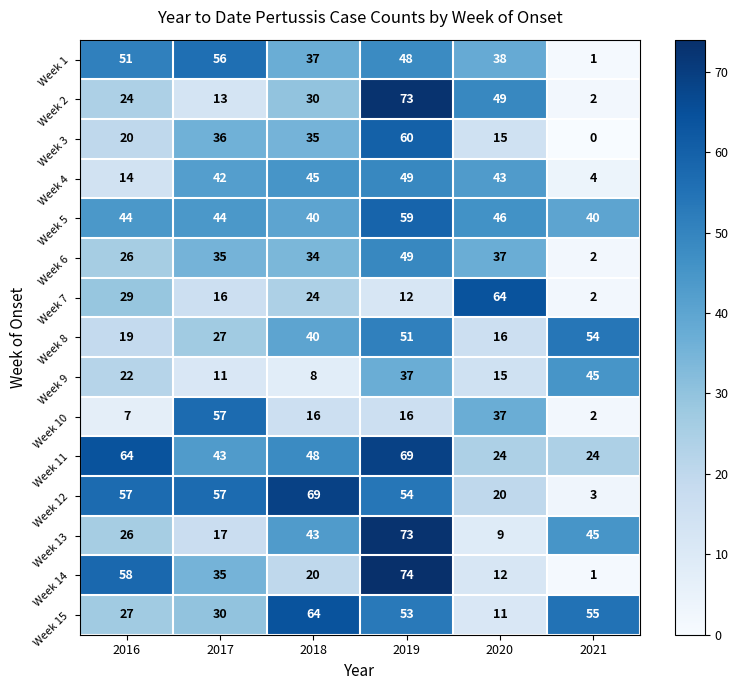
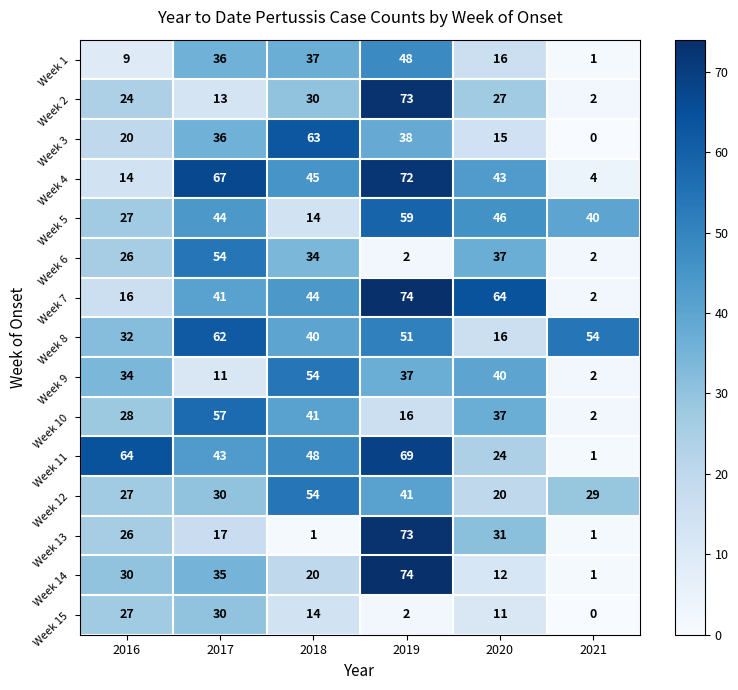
Week 1, 2016: 51 -> 9
Week 1, 2017: 56 -> 36
Week 1, 2020: 38 -> 16
Week 2, 2020: 49 -> 27
Week 3, 2018: 35 -> 63
Week 3, 2019: 60 -> 38
Week 4, 2017: 42 -> 67
Week 4, 2019: 49 -> 72
Week 5, 2016: 44 -> 27
Week 5, 2018: 40 -> 14
Week 6, 2017: 35 -> 54
Week 6, 2019: 49 -> 2
Week 7, 2016: 29 -> 16
Week 7, 2017: 16 -> 41
Week 7, 2018: 24 -> 44
Week 7, 2019: 12 -> 74
Week 8, 2016: 19 -> 32
Week 8, 2017: 27 -> 62
Week 9, 2016: 22 -> 34
Week 9, 2018: 8 -> 54
Week 9, 2020: 15 -> 40
Week 9, 2021: 45 -> 2
Week 10, 2016: 7 -> 28
Week 10, 2018: 16 -> 41
Week 11, 2021: 24 -> 1
Week 12, 2016: 57 -> 27
Week 12, 2017: 57 -> 30
Week 12, 2018: 69 -> 54
Week 12, 2019: 54 -> 41
Week 12, 2021: 3 -> 29
Week 13, 2018: 43 -> 1
Week 13, 2020: 9 -> 31
Week 13, 2021: 45 -> 1
Week 14, 2016: 58 -> 30
Week 15, 2018: 64 -> 14
Week 15, 2019: 53 -> 2
Week 15, 2021: 55 -> 0
